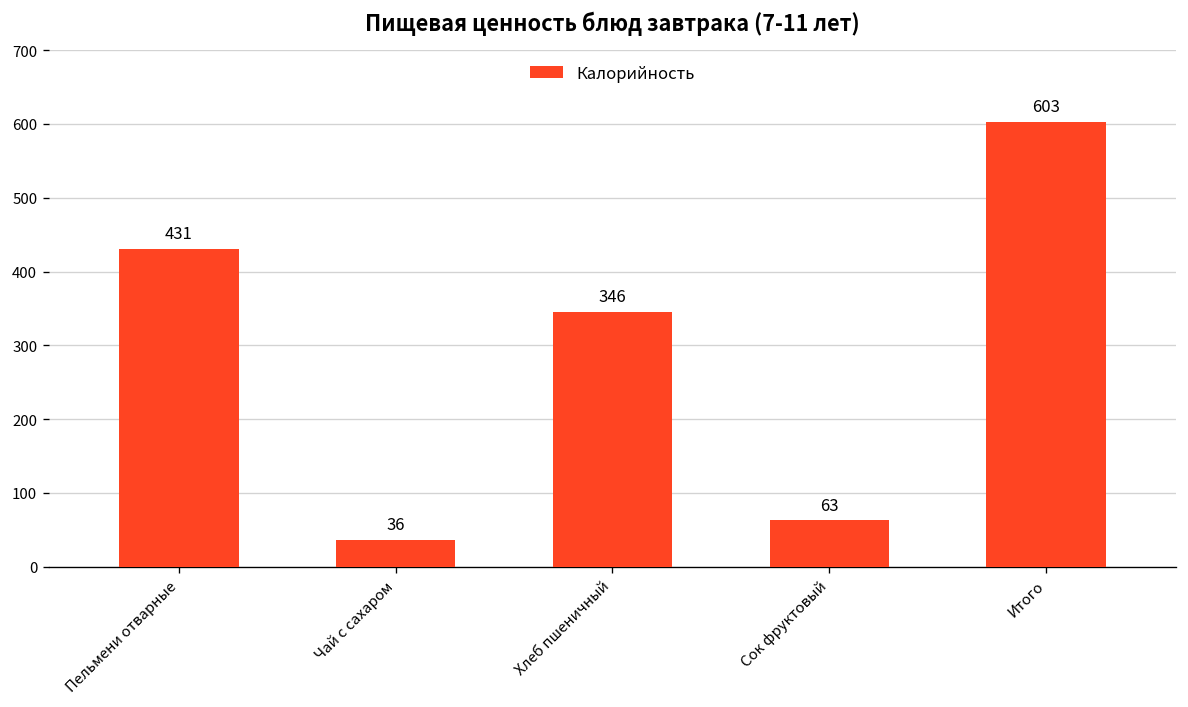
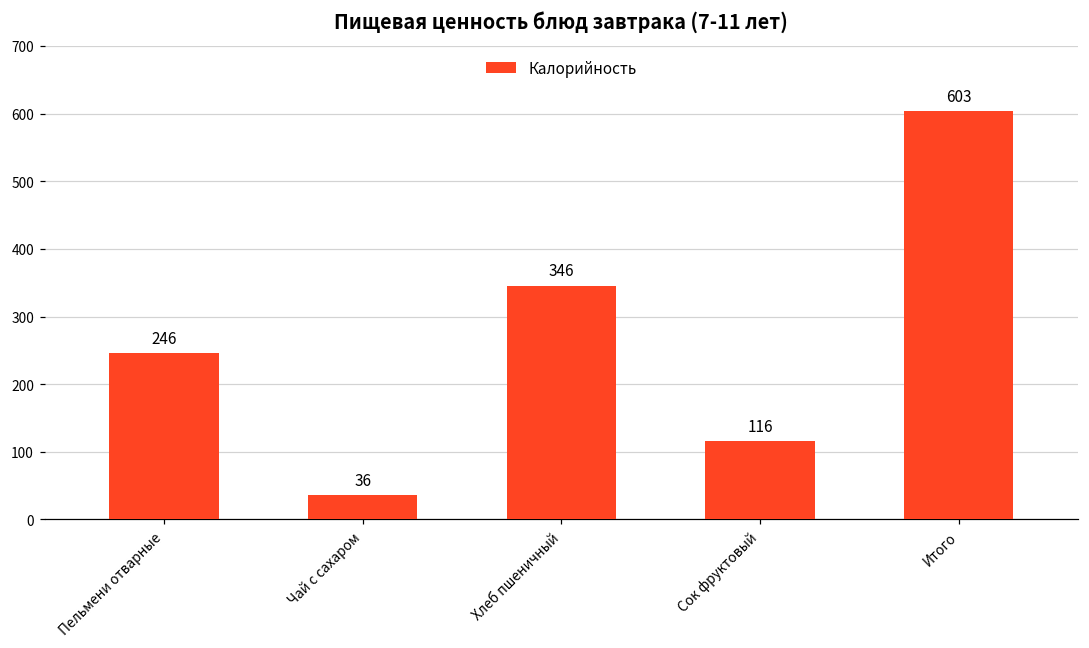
Пельмени отварные: 431 -> 246
Сок фруктовый: 63 -> 116
